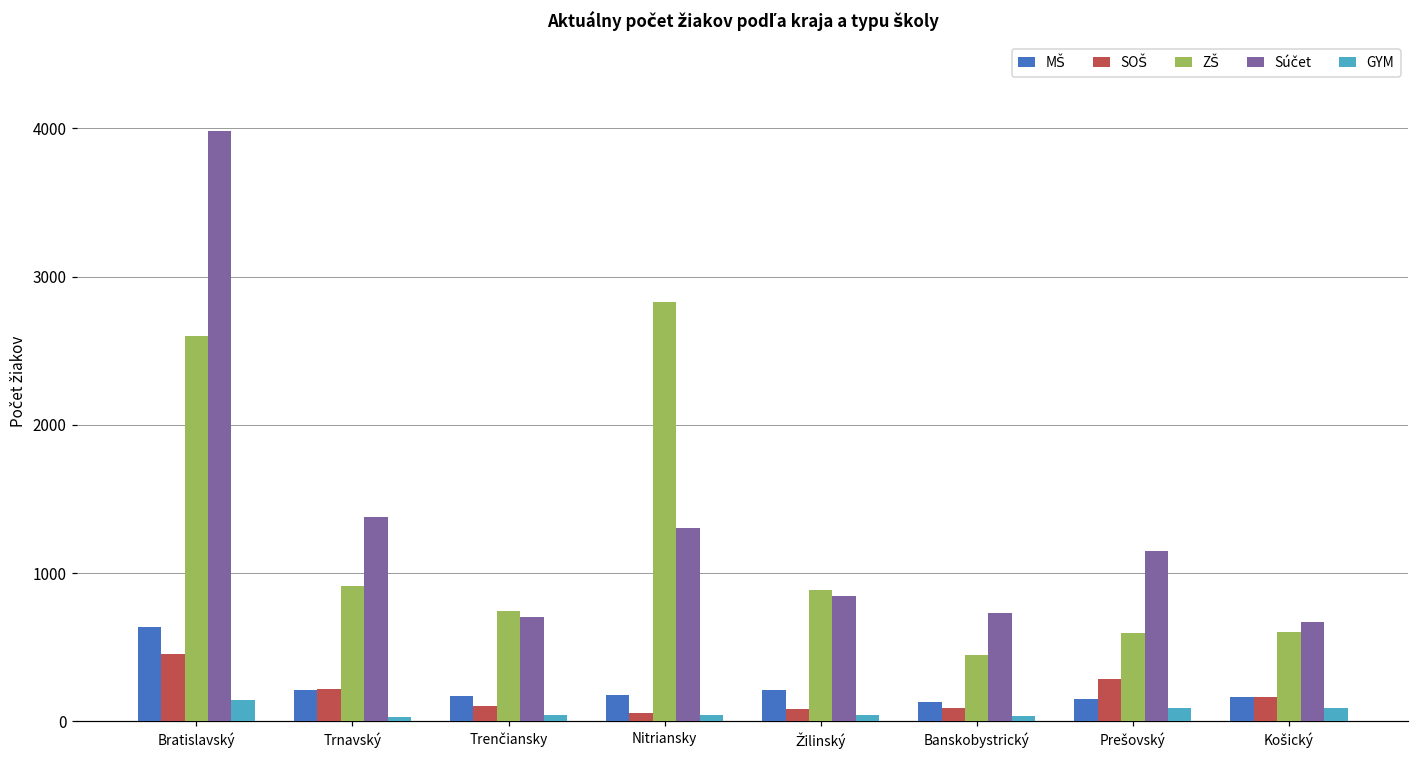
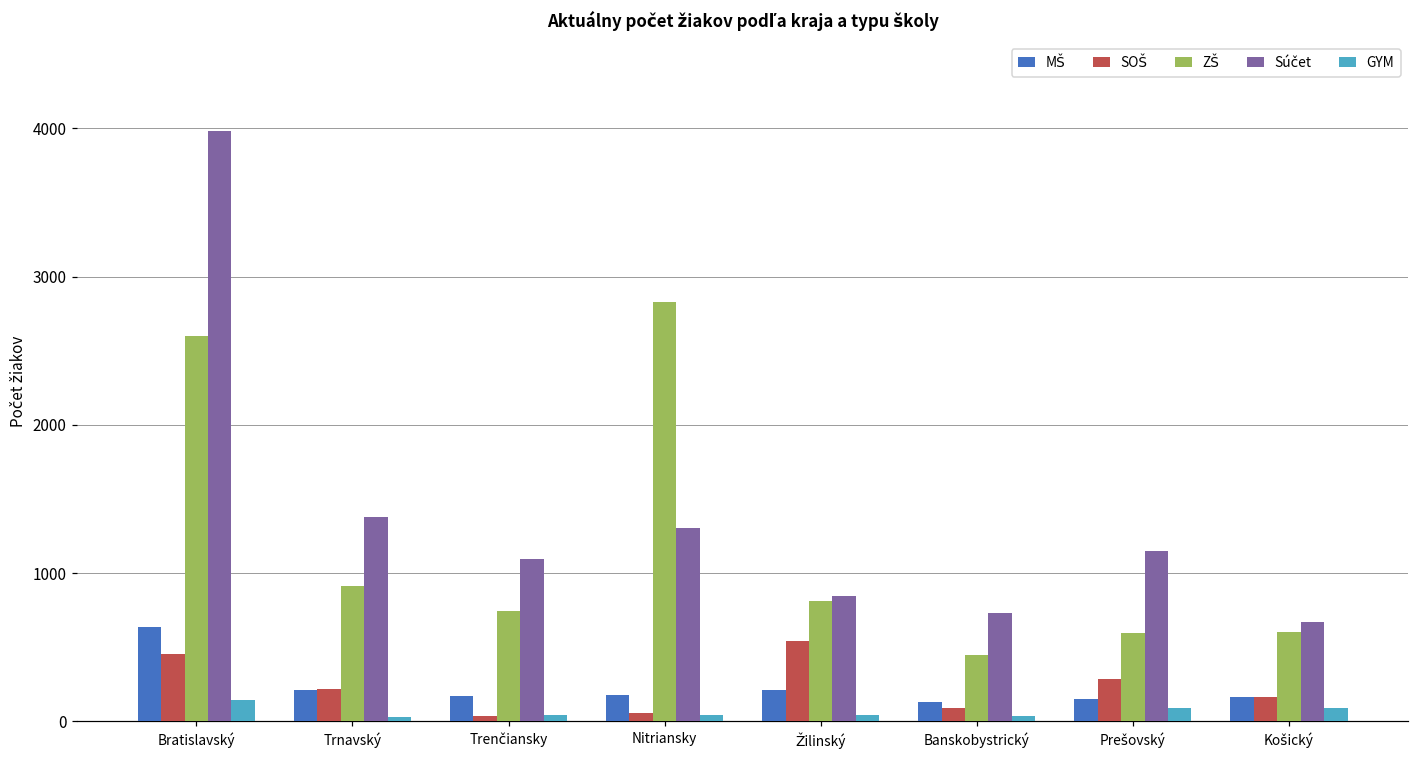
SOŠ, Trenčiansky: 110 -> 40
Súčet, Trenčiansky: 700 -> 1090
SOŠ, Žilinský: 80 -> 540
ZŠ, Žilinský: 890 -> 820
